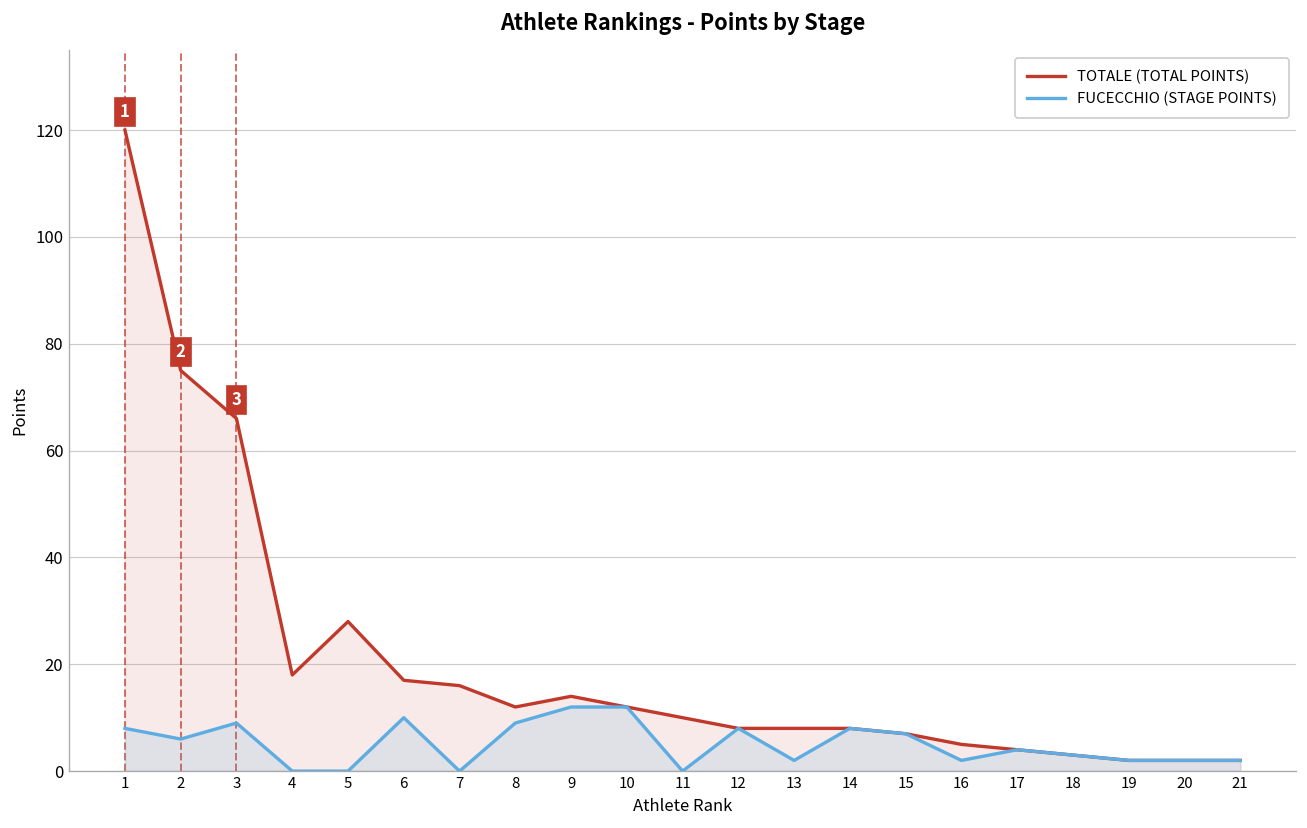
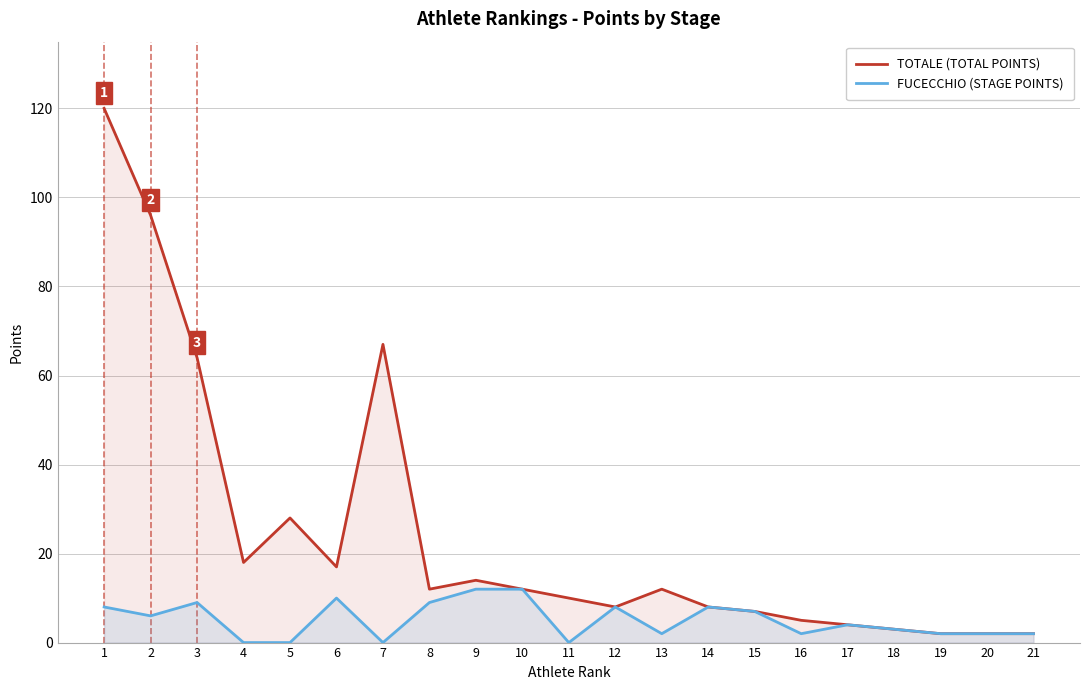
TOTALE (TOTAL POINTS), 2: 75 -> 96
TOTALE (TOTAL POINTS), 3: 66 -> 64
TOTALE (TOTAL POINTS), 7: 16 -> 67
TOTALE (TOTAL POINTS), 13: 8 -> 12
